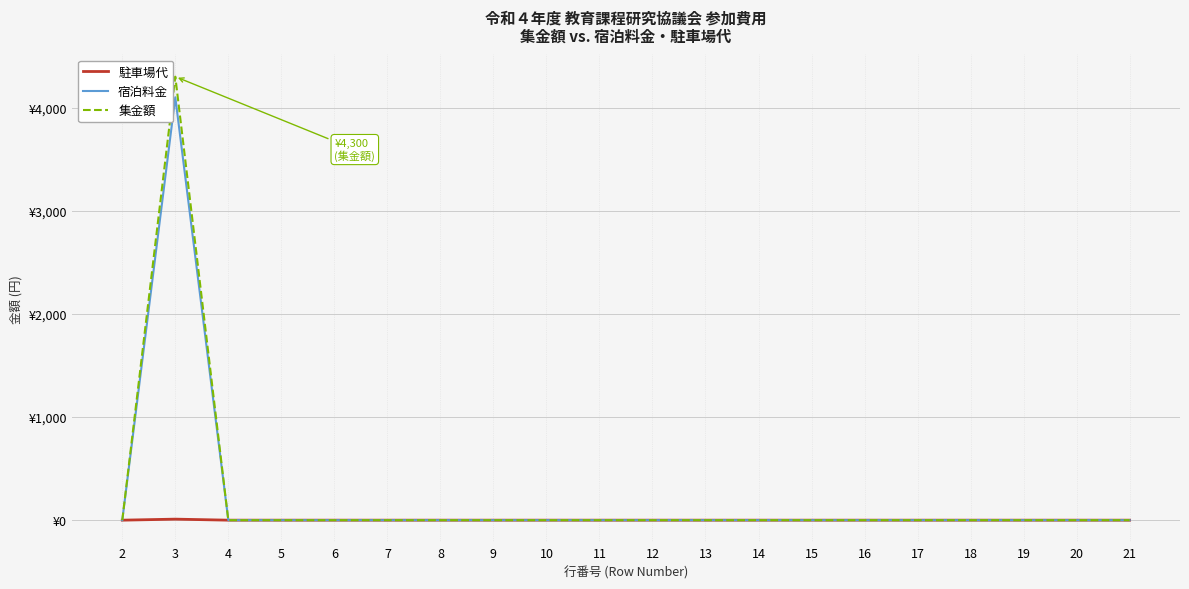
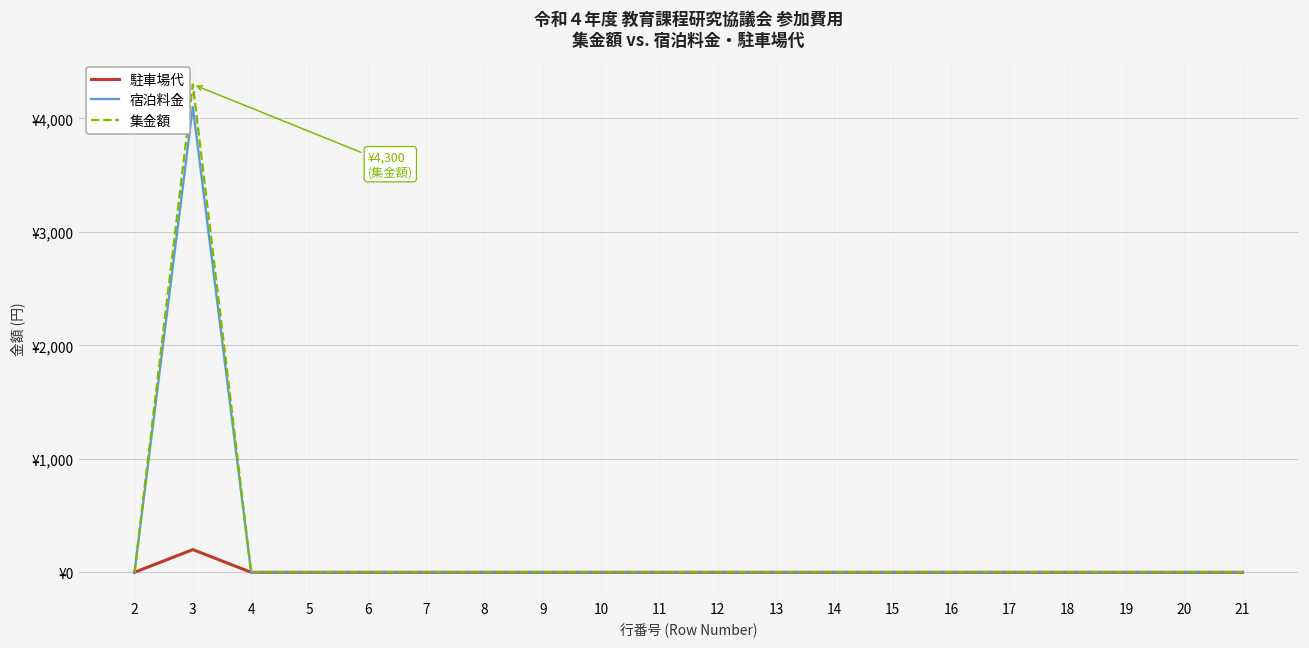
駐車場代, 3: ¥10 -> ¥200
